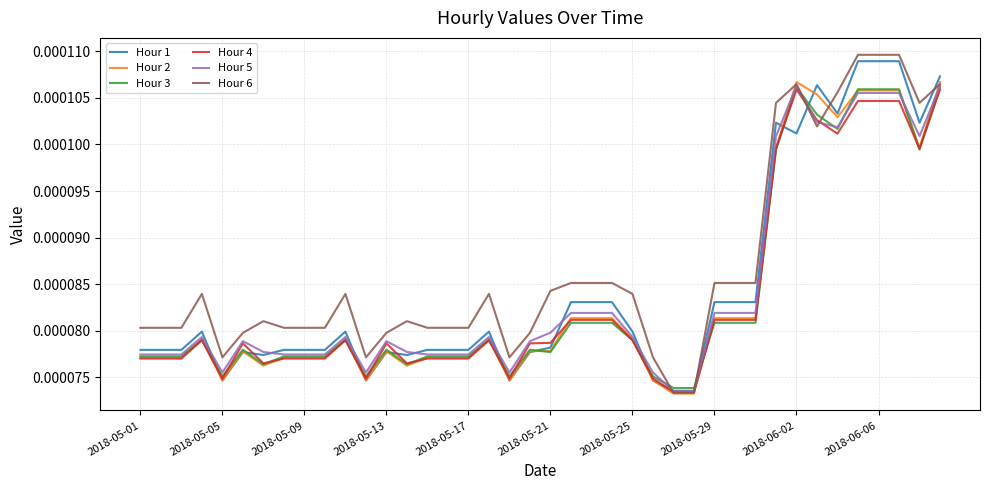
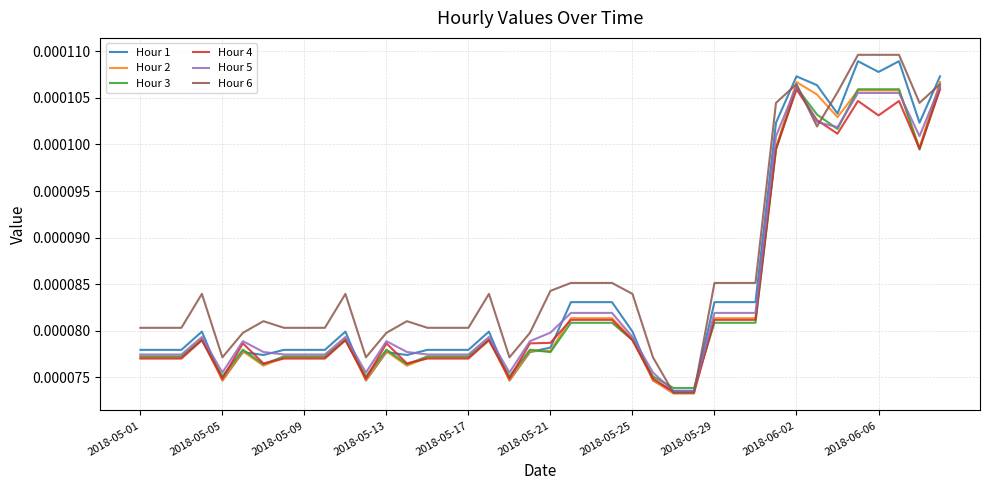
Hour 1, 2018-06-02: 0.000101 -> 0.000107
Hour 1, 2018-06-06: 0.000109 -> 0.000108
Hour 4, 2018-06-06: 0.000105 -> 0.000103
